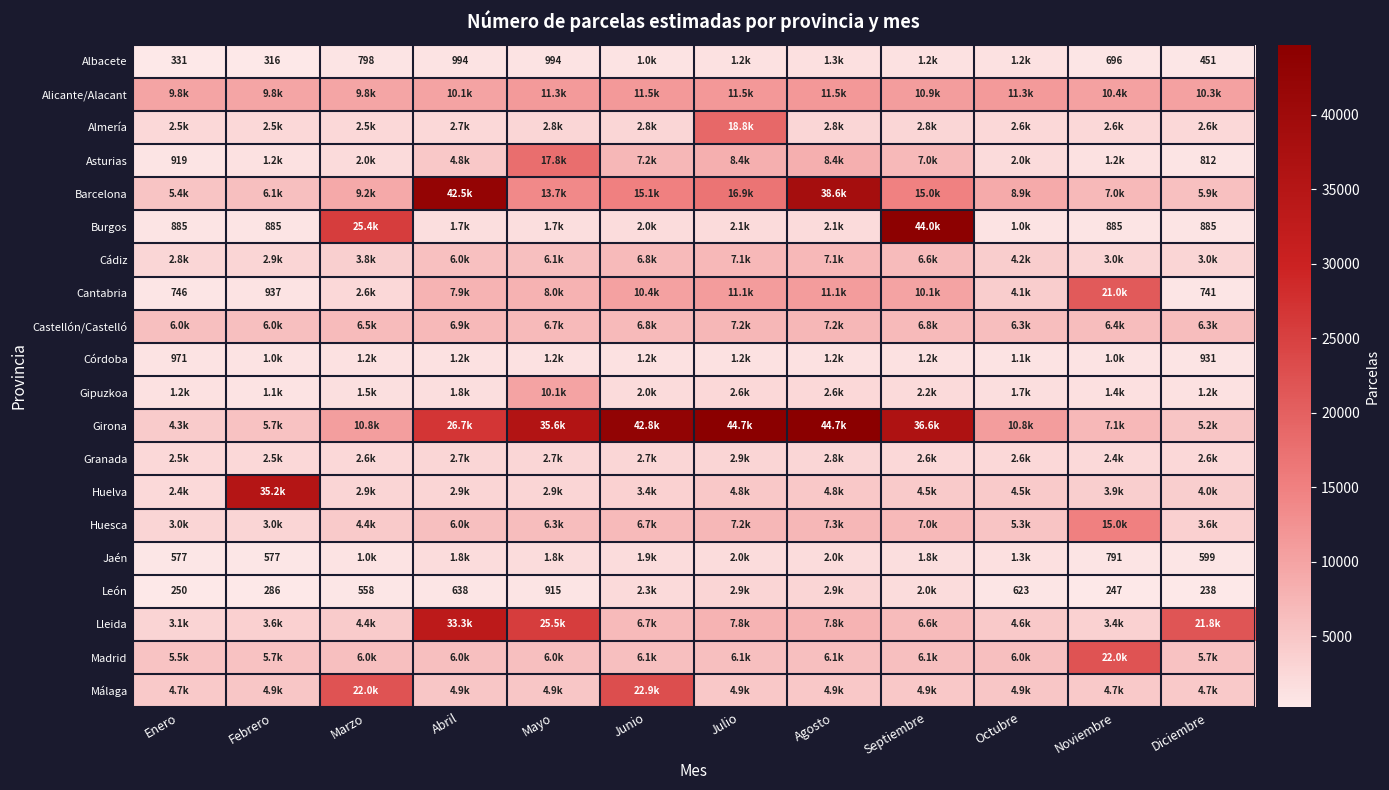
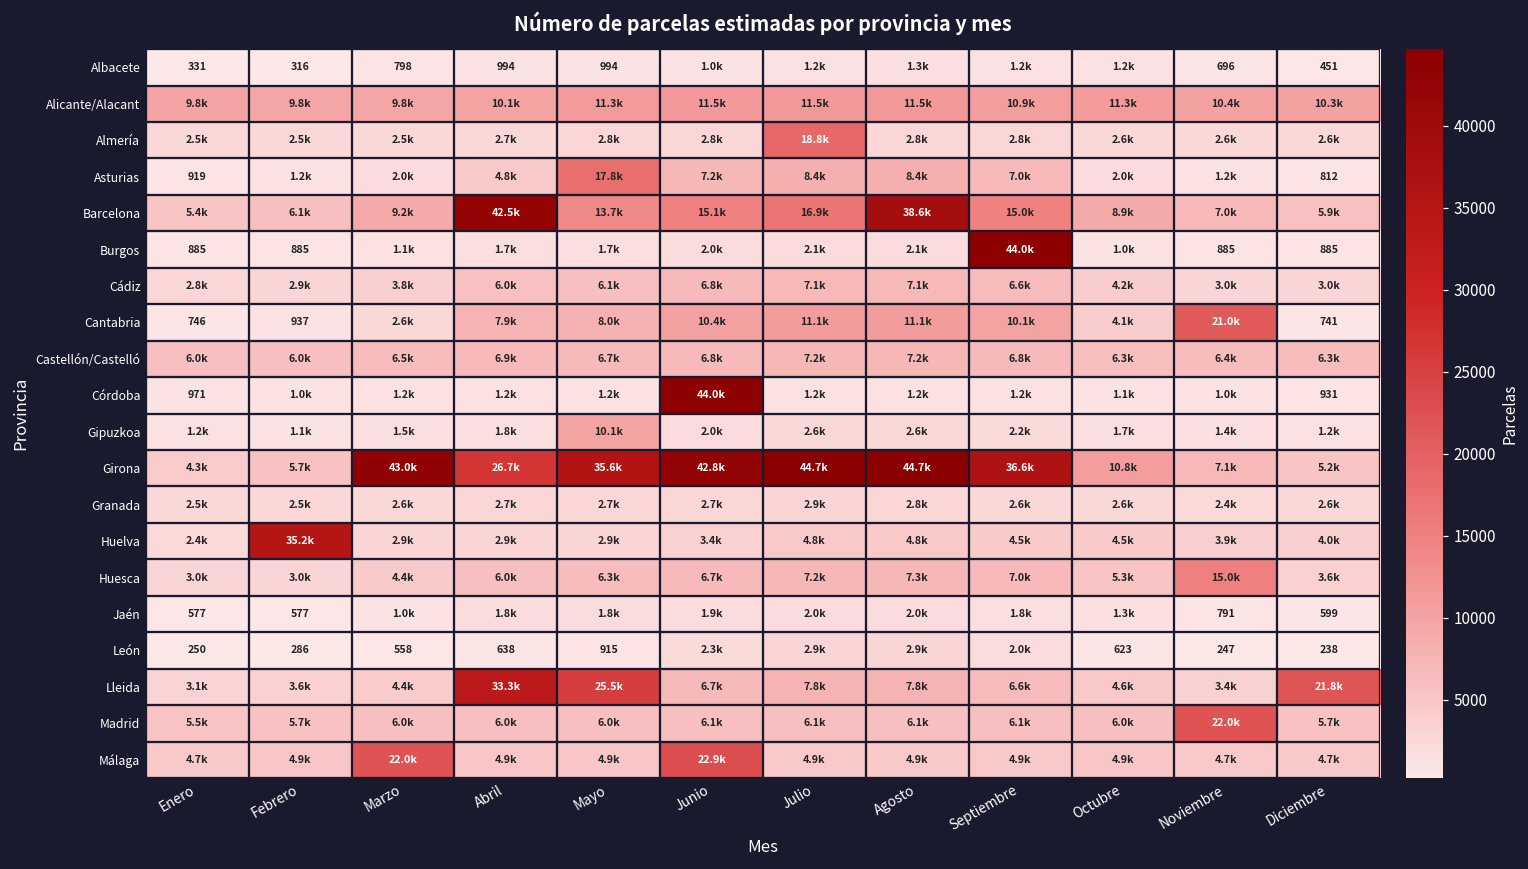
Burgos, Marzo: 25.4k -> 1.1k
Córdoba, Junio: 1.2k -> 44.0k
Girona, Marzo: 10.8k -> 43.0k
